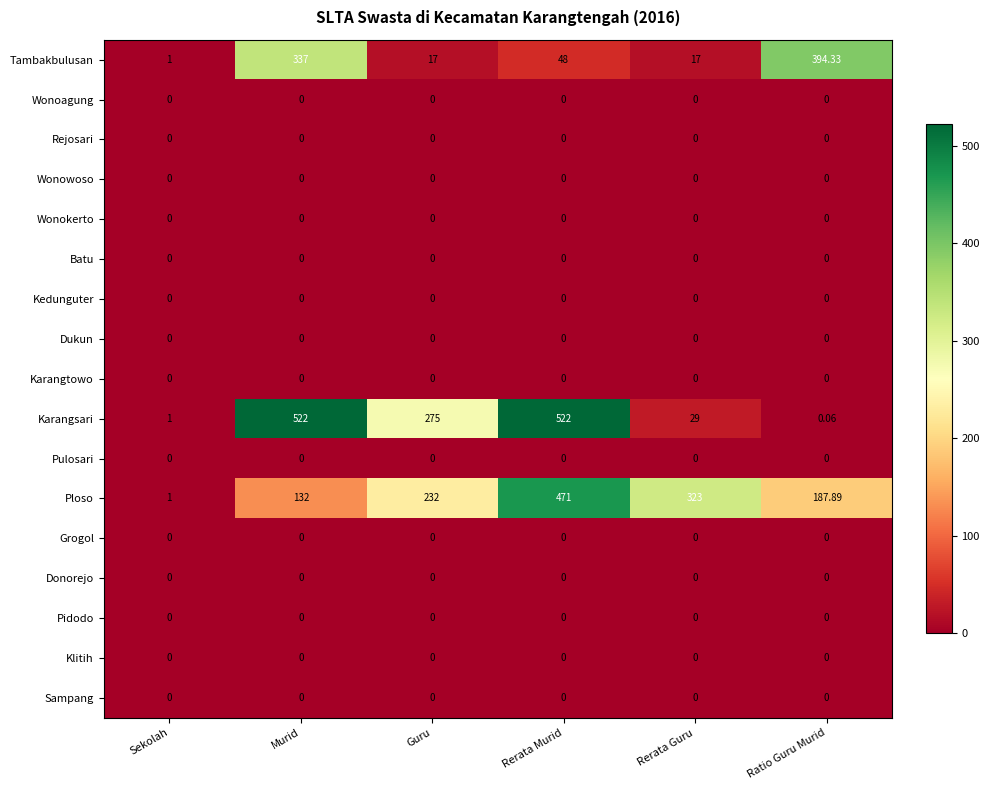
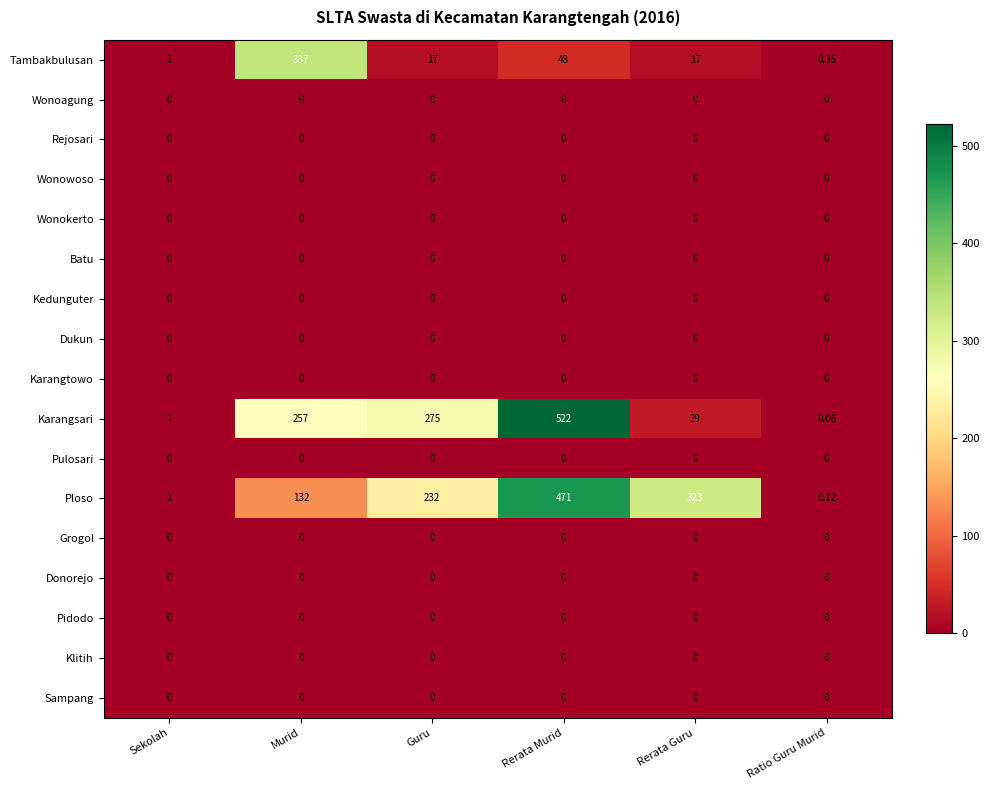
Tambakbulusan, Ratio Guru Murid: 394.33 -> 0.35
Karangsari, Murid: 522 -> 257
Ploso, Ratio Guru Murid: 187.89 -> 0.12
